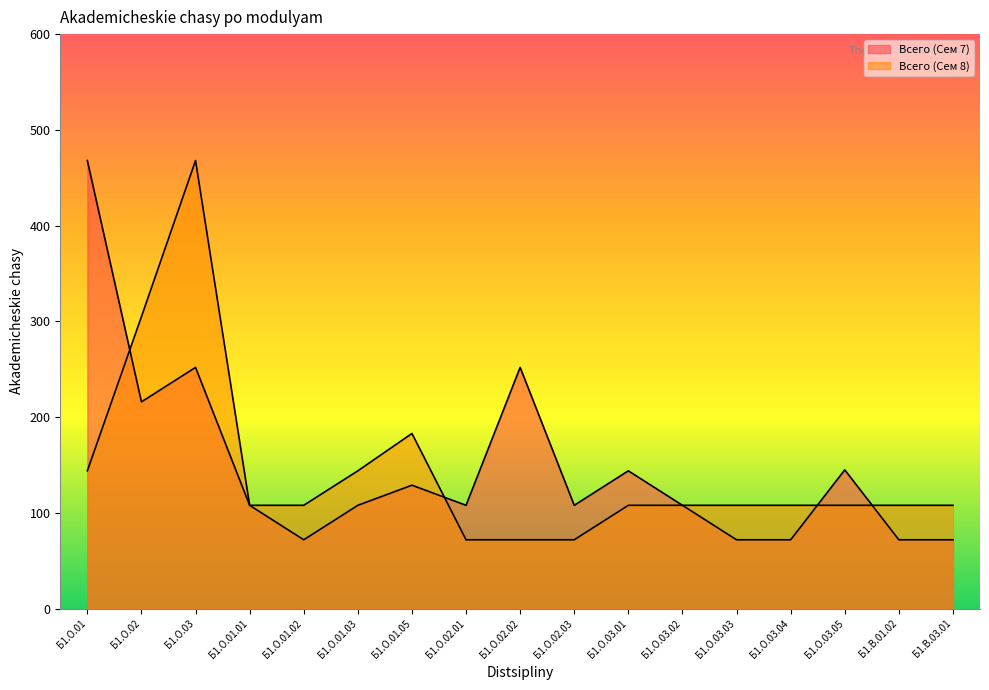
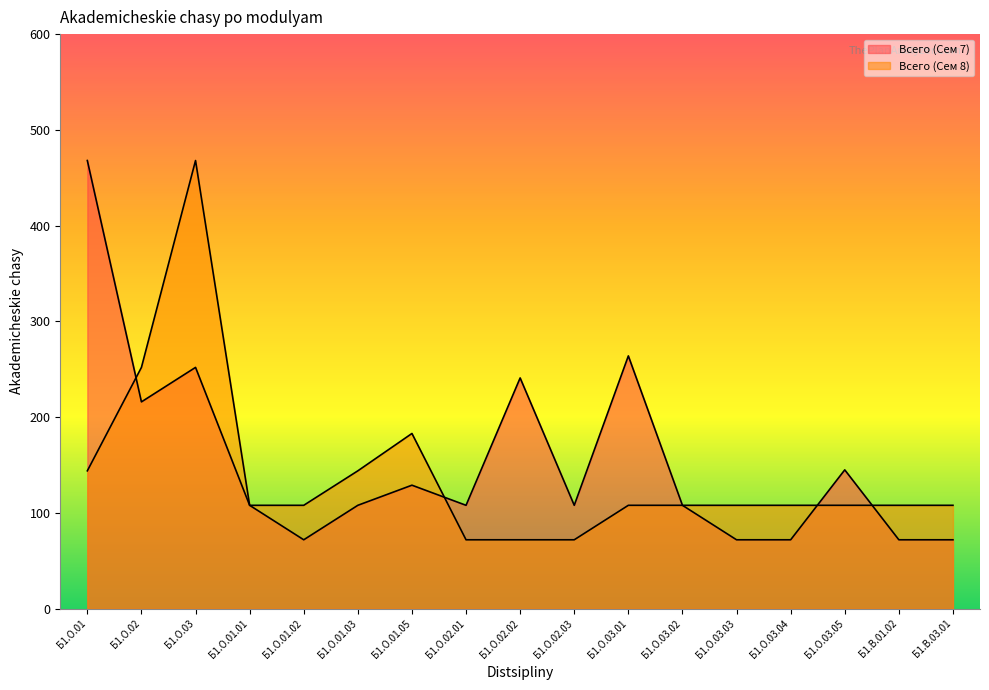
Всего (Сем 8), Б1.О.02: 310 -> 250
Всего (Сем 7), Б1.О.02.02: 250 -> 240
Всего (Сем 7), Б1.О.03.01: 140 -> 260
